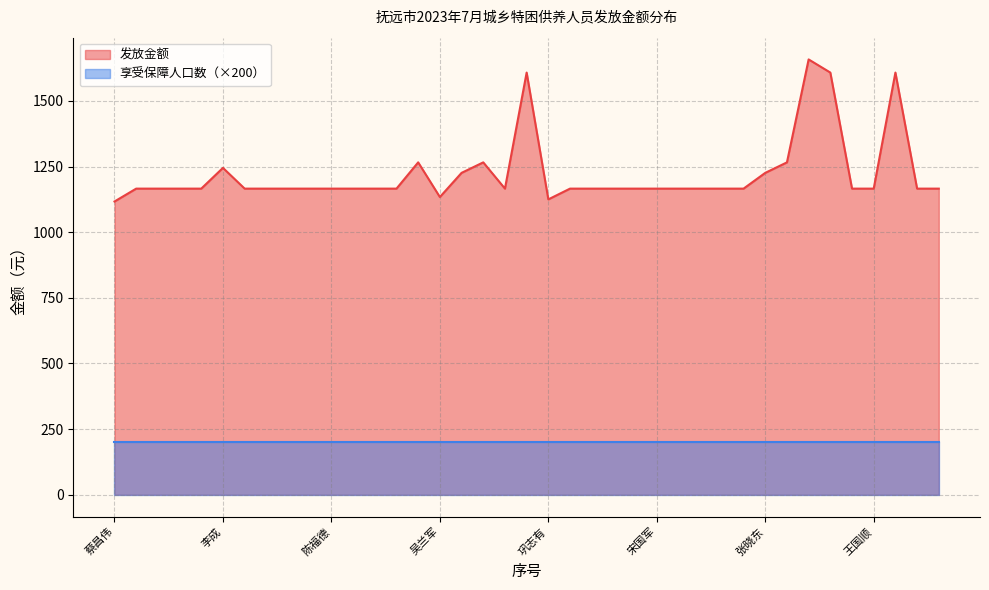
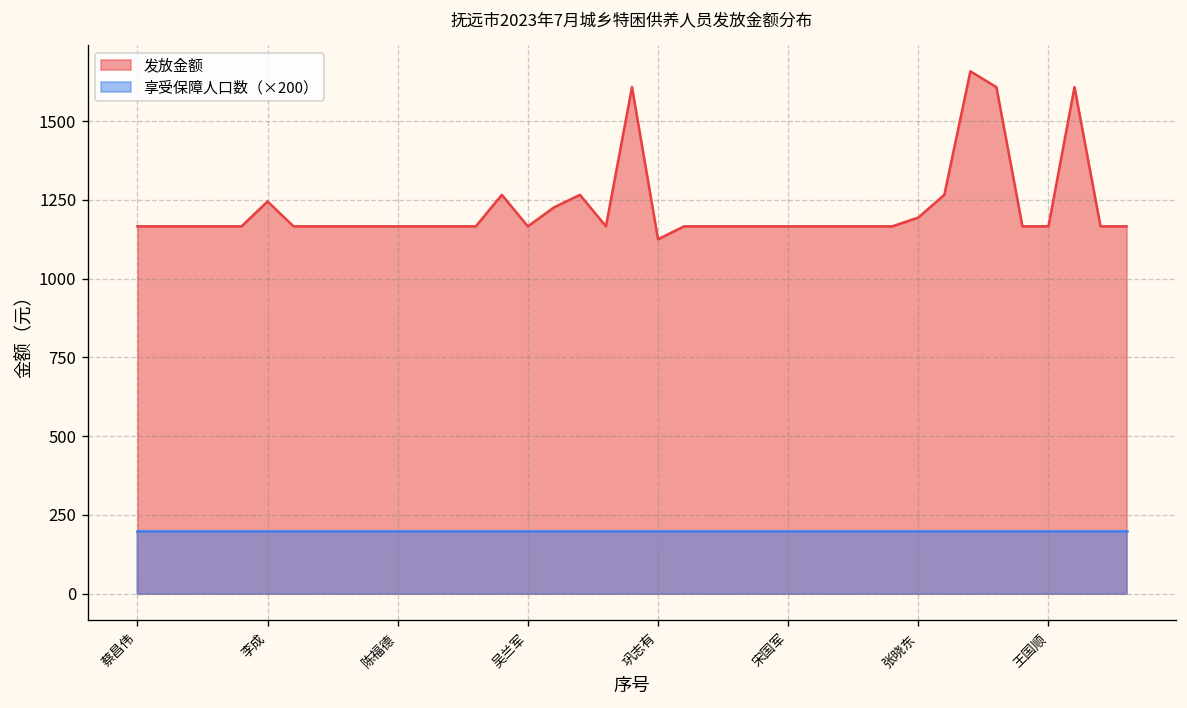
发放金额, 蔡昌伟: 1120 -> 1170
发放金额, 吴兰军: 1130 -> 1170
发放金额, 张晓东: 1230 -> 1190
